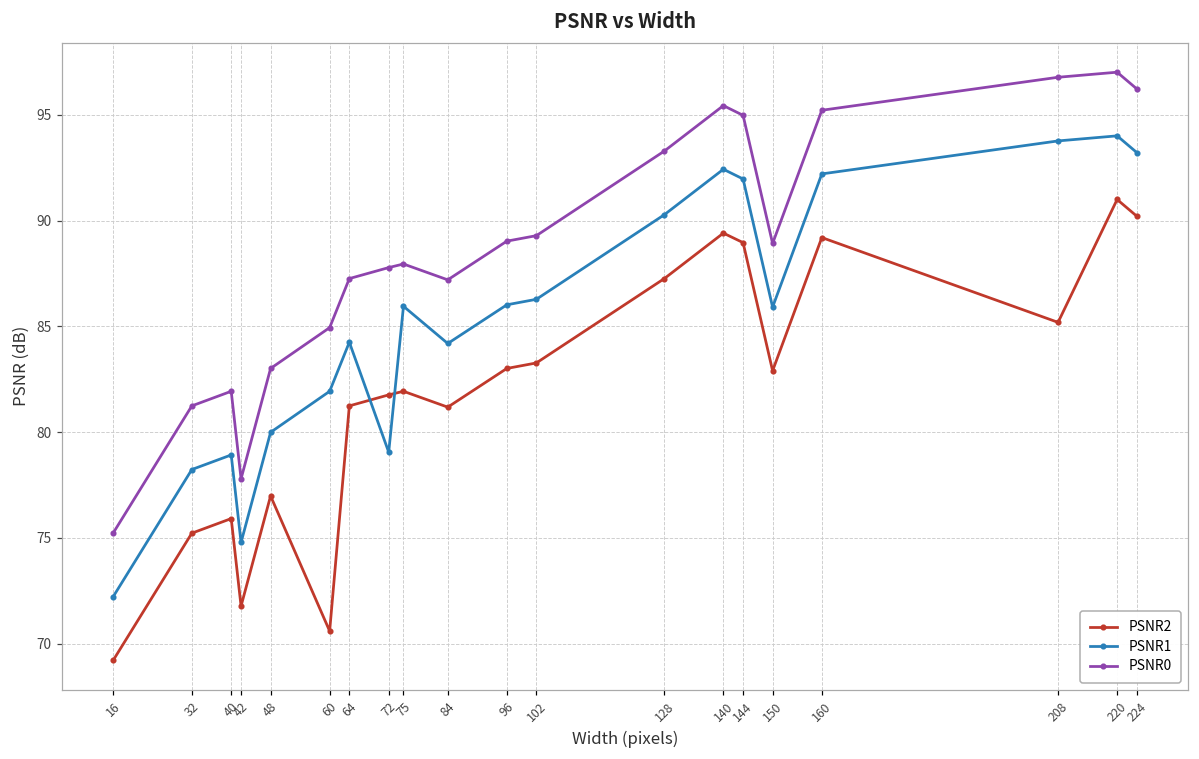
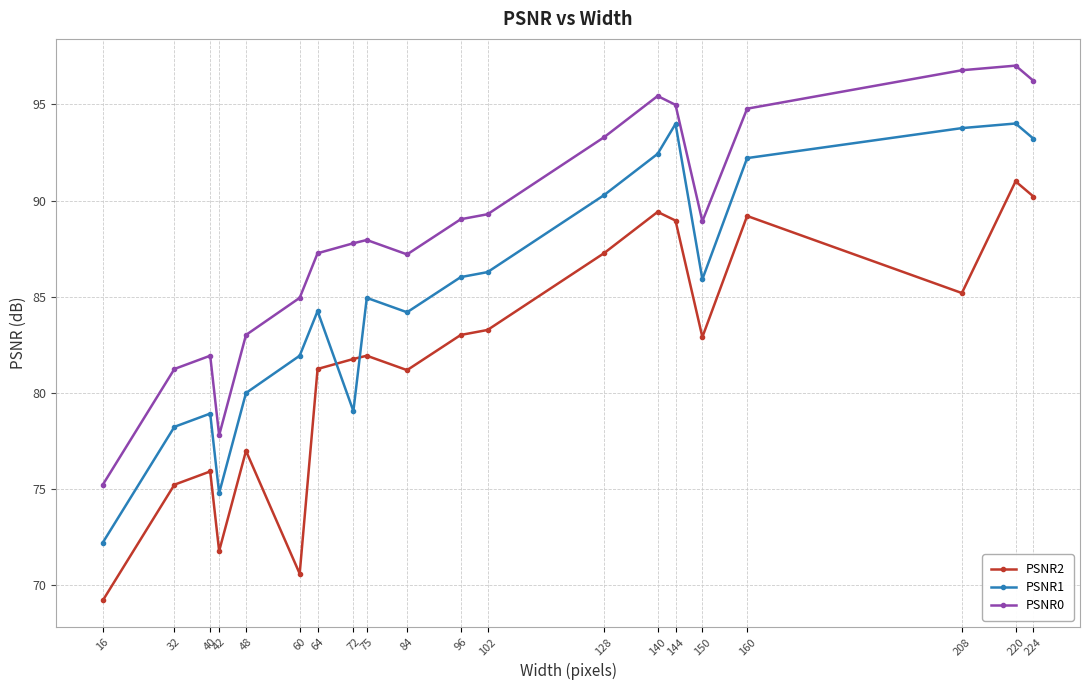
PSNR1, 75: 86.0 -> 84.9
PSNR1, 144: 92.0 -> 94.0
PSNR0, 160: 95.2 -> 94.8
